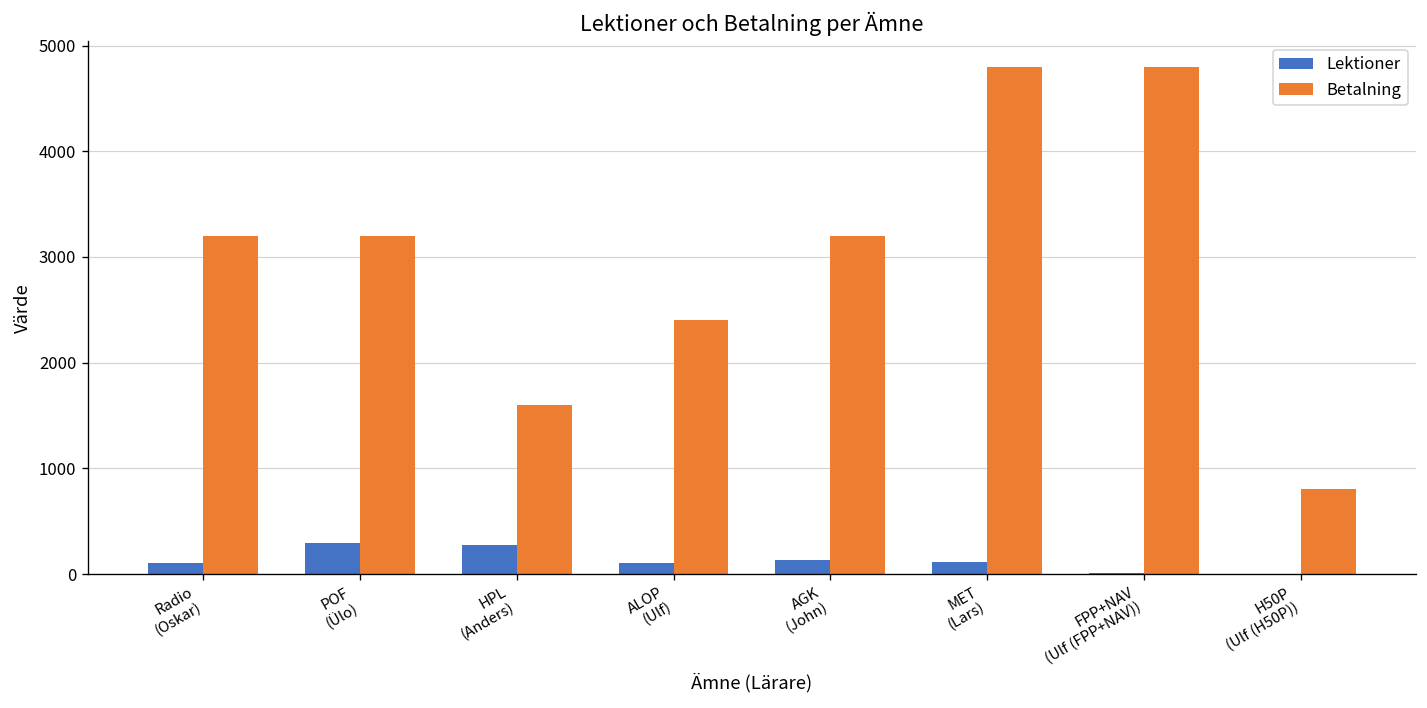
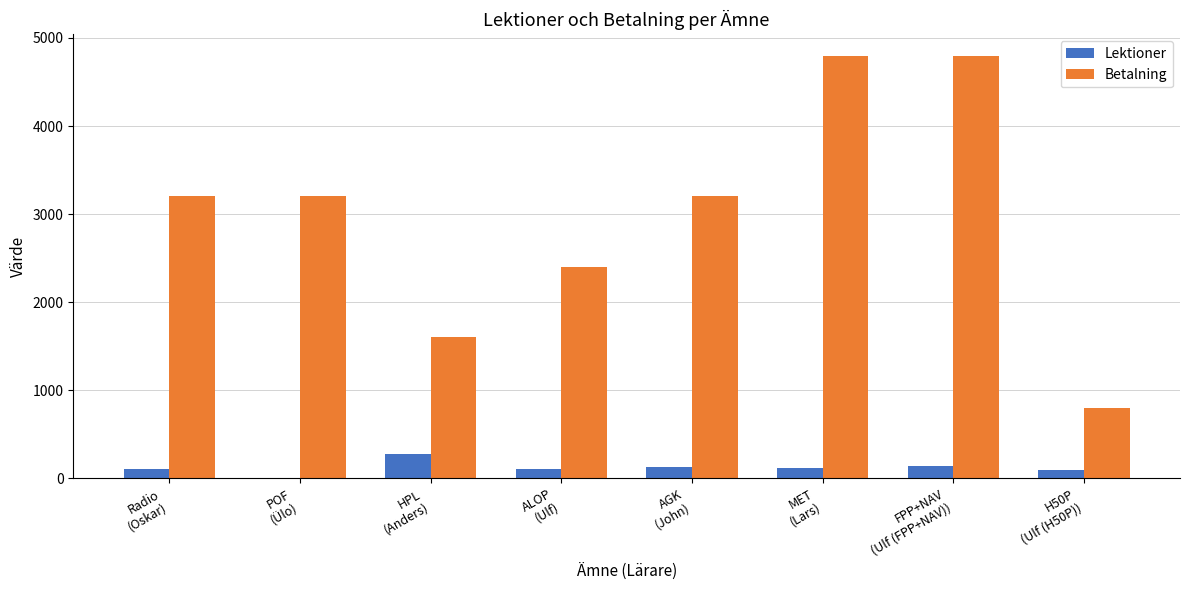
Lektioner, POF (Ülo): 300 -> 0
Lektioner, FPP+NAV (Ulf (FPP+NAV)): 0 -> 100
Lektioner, H50P (Ulf (H50P)): 0 -> 100
